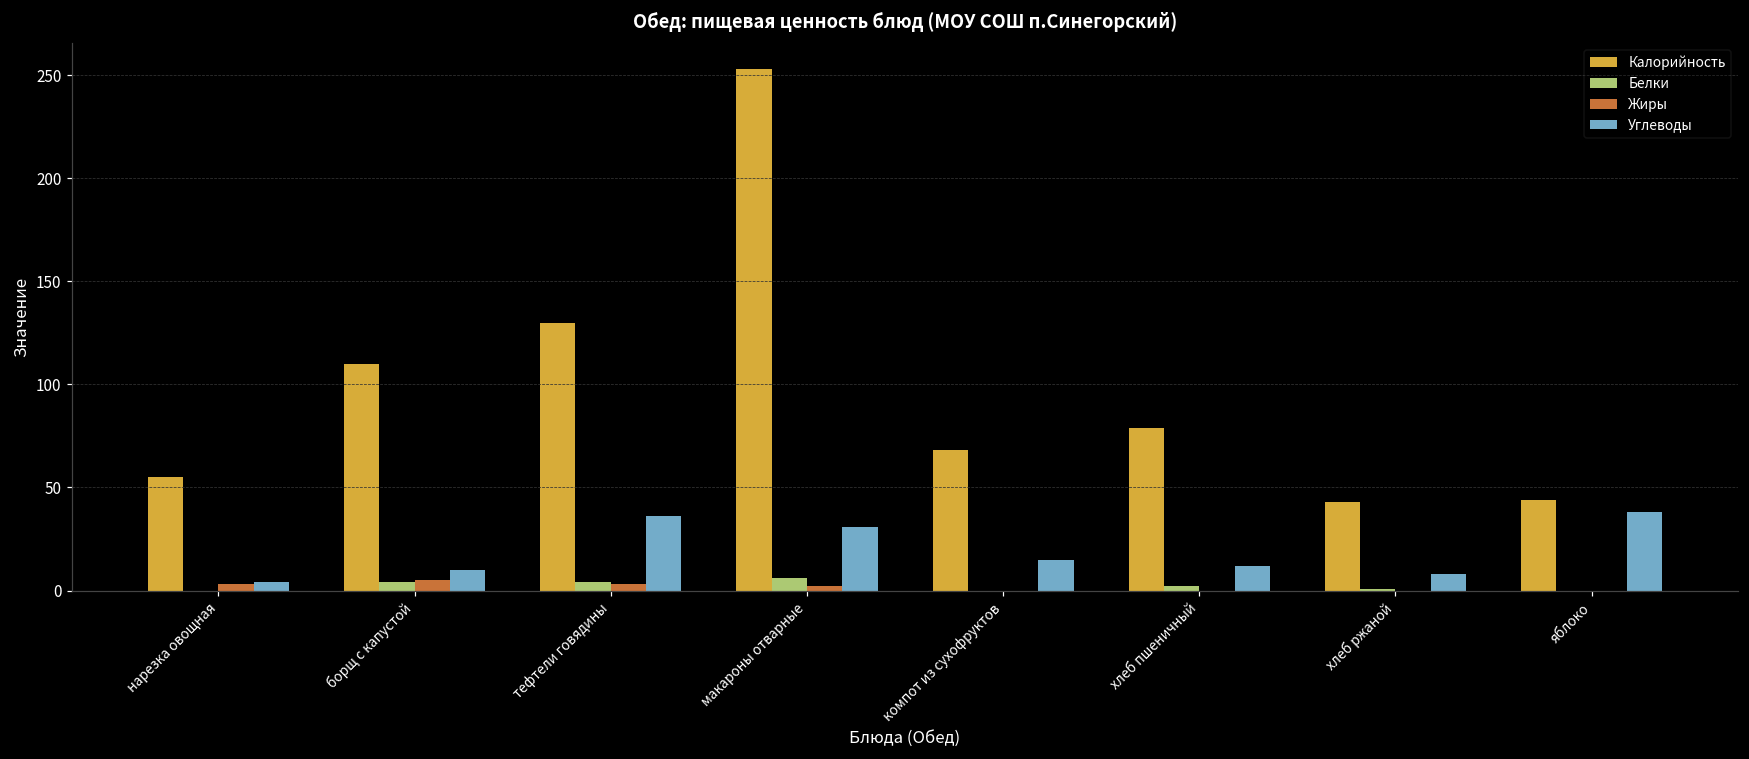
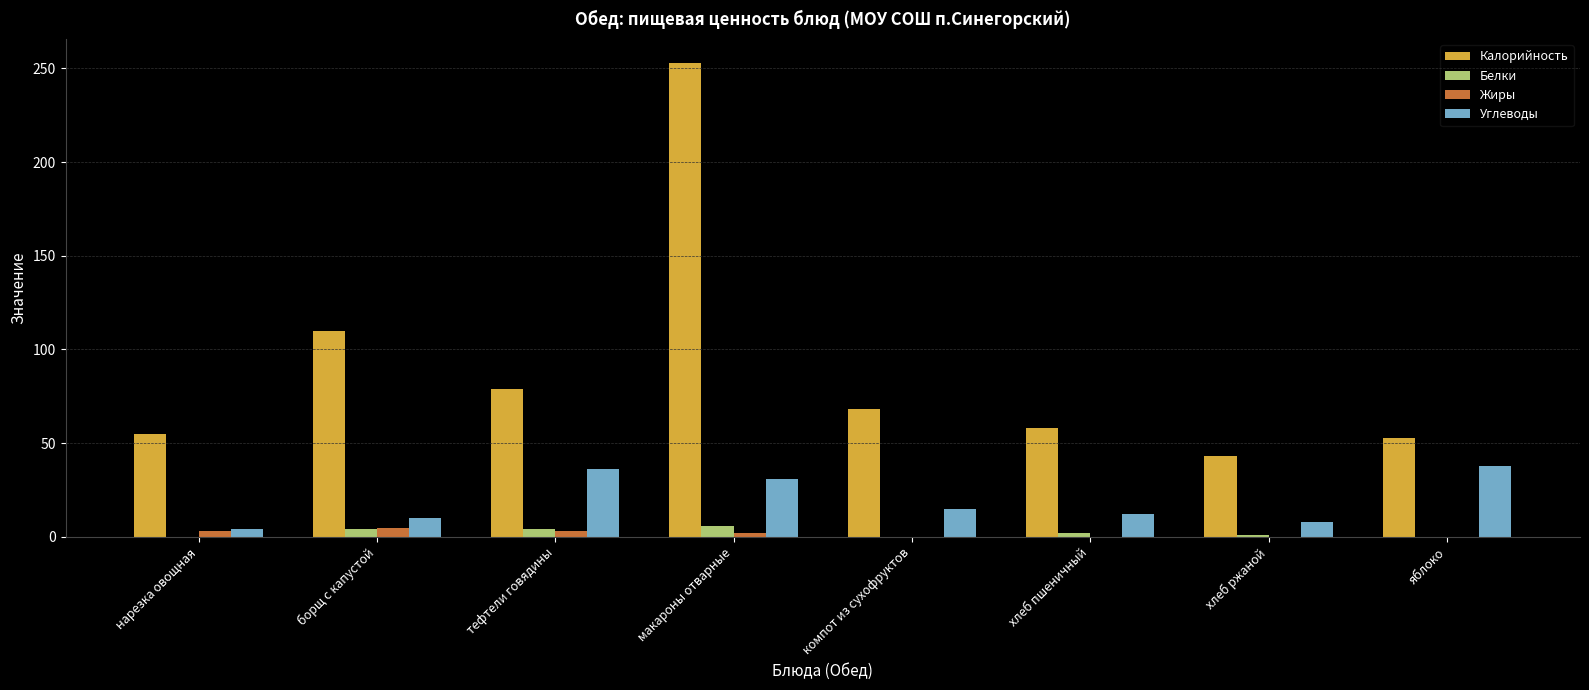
Калорийность, тефтели говядины: 130 -> 79
Калорийность, хлеб пшеничный: 79 -> 58
Калорийность, яблоко: 44 -> 53
